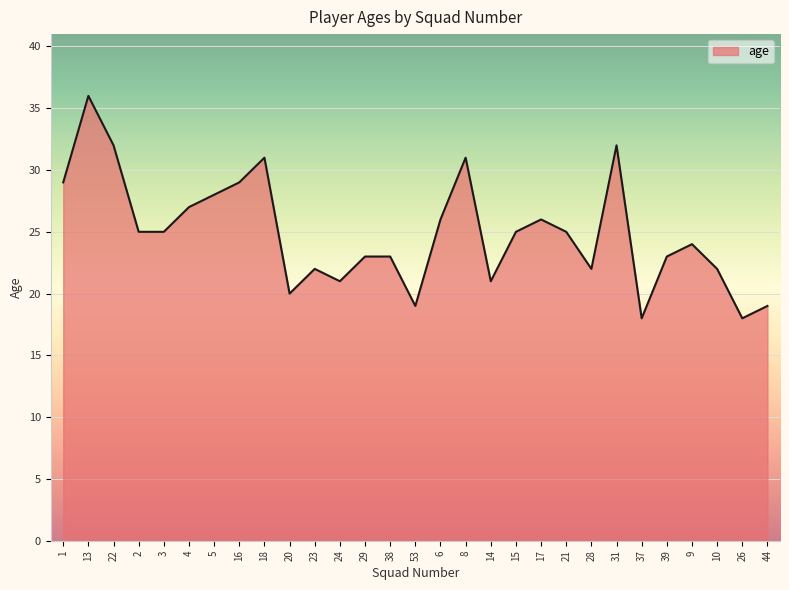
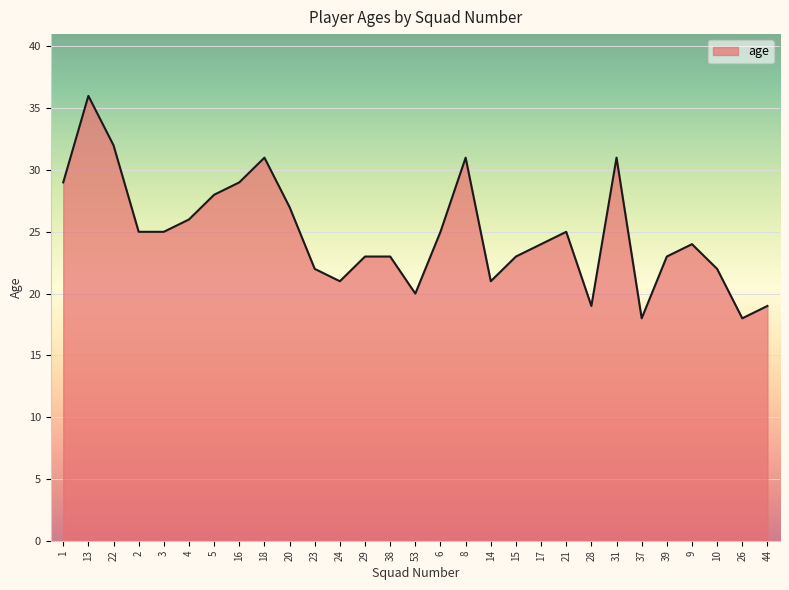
4: 27 -> 26
20: 20 -> 27
53: 19 -> 20
6: 26 -> 25
15: 25 -> 23
17: 26 -> 24
28: 22 -> 19
31: 32 -> 31
